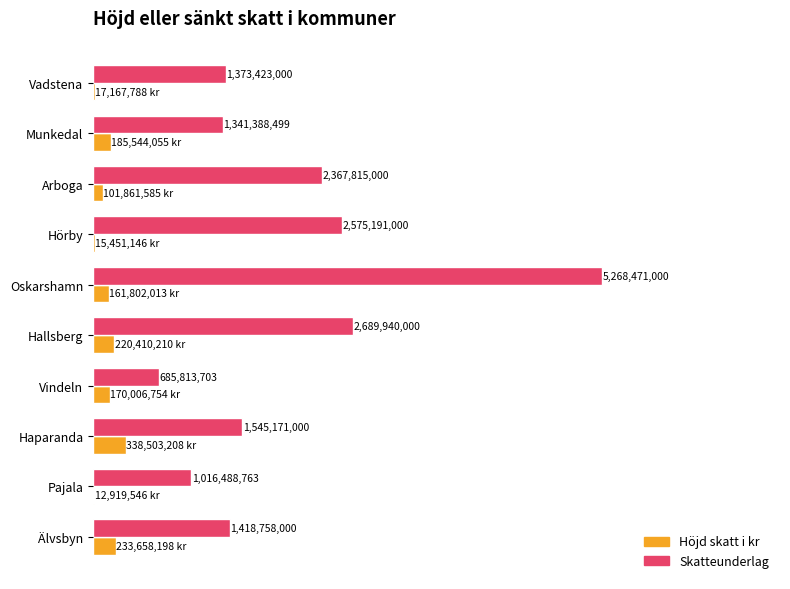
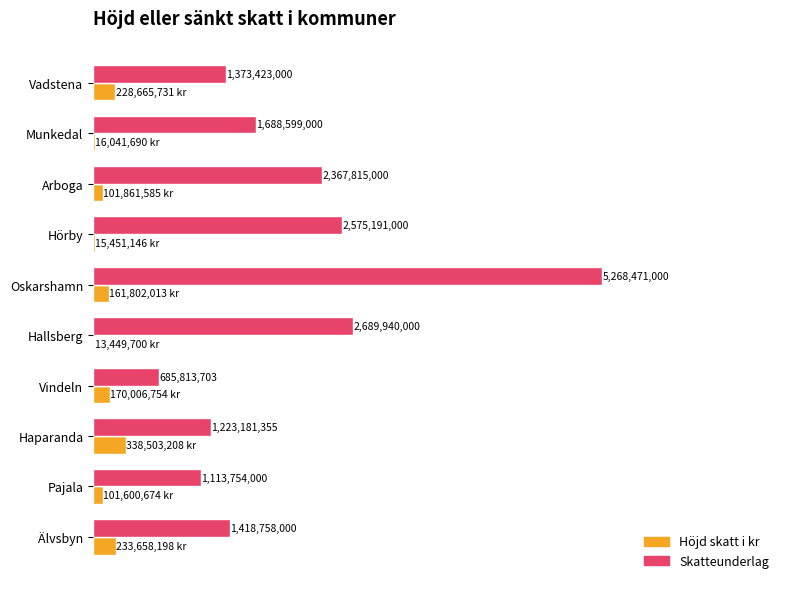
Höjd skatt i kr, Vadstena: 17,167,788 -> 228,665,731
Skatteunderlag, Munkedal: 1,341,388,499 -> 1,688,599,000
Höjd skatt i kr, Munkedal: 185,544,055 -> 16,041,690
Höjd skatt i kr, Hallsberg: 220,410,210 -> 13,449,700
Skatteunderlag, Haparanda: 1,545,171,000 -> 1,223,181,355
Skatteunderlag, Pajala: 1,016,488,763 -> 1,113,754,000
Höjd skatt i kr, Pajala: 12,919,546 -> 101,600,674
